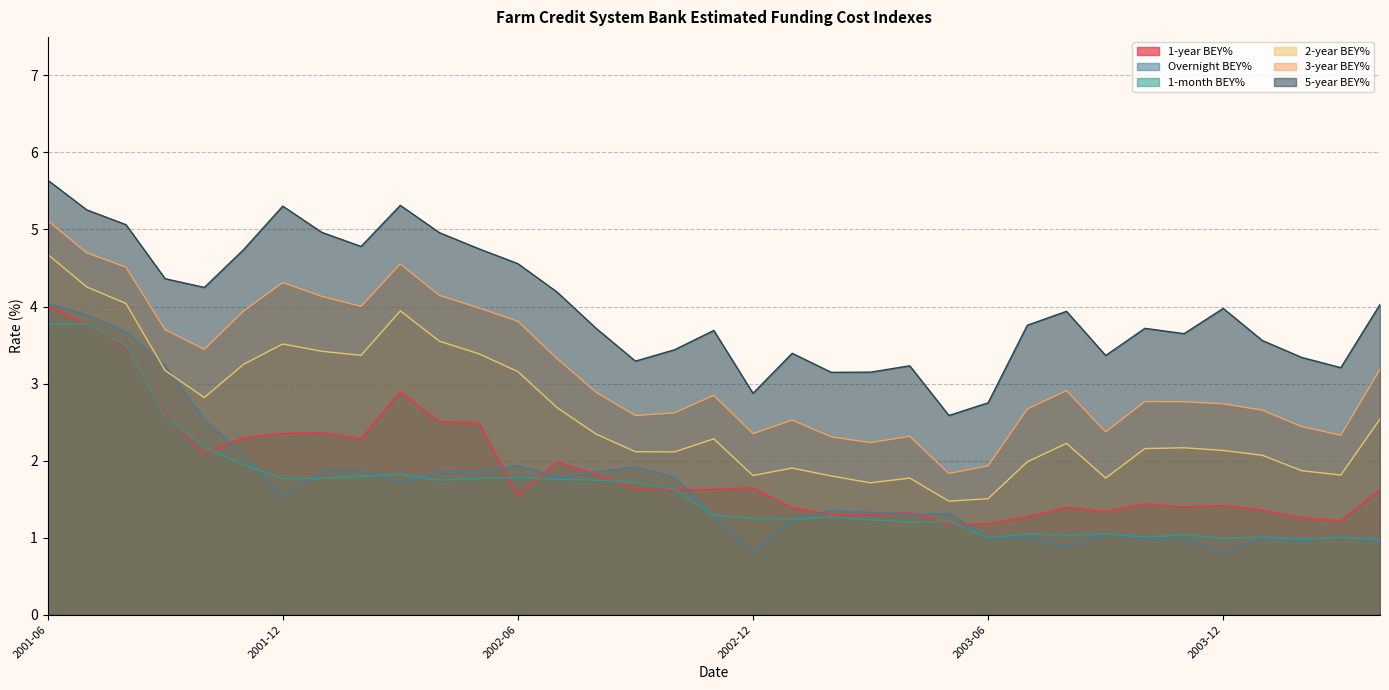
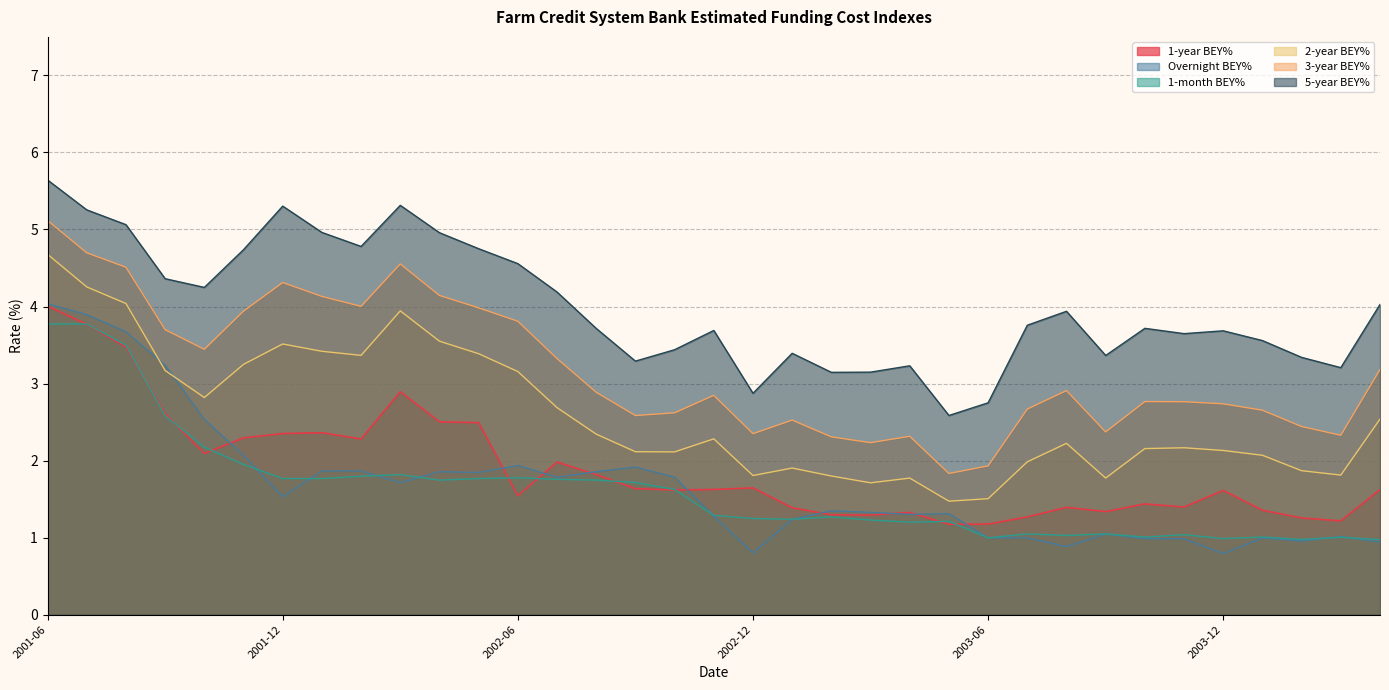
1-year BEY%, 2003-12: 1.4 -> 1.6
5-year BEY%, 2003-12: 4.0 -> 3.7
